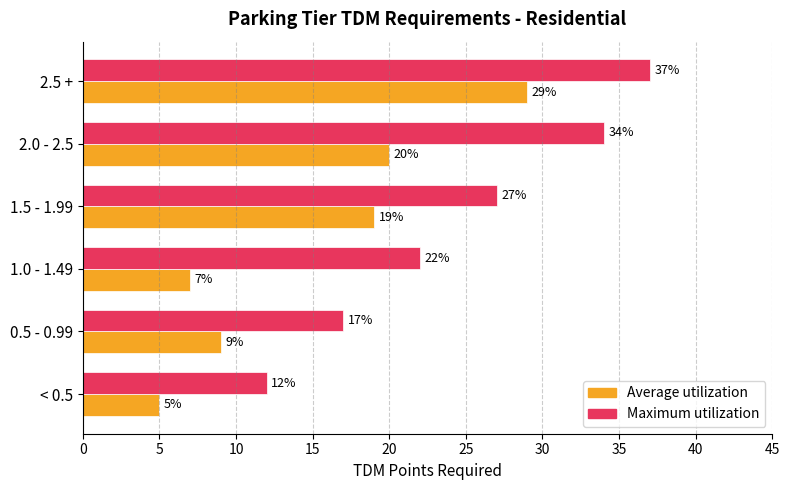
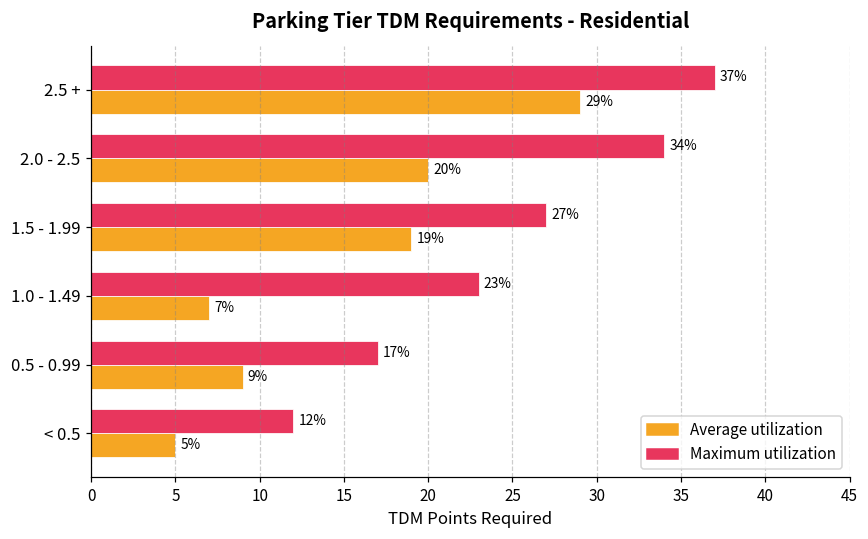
Maximum utilization, 1.0 - 1.49: 22% -> 23%
